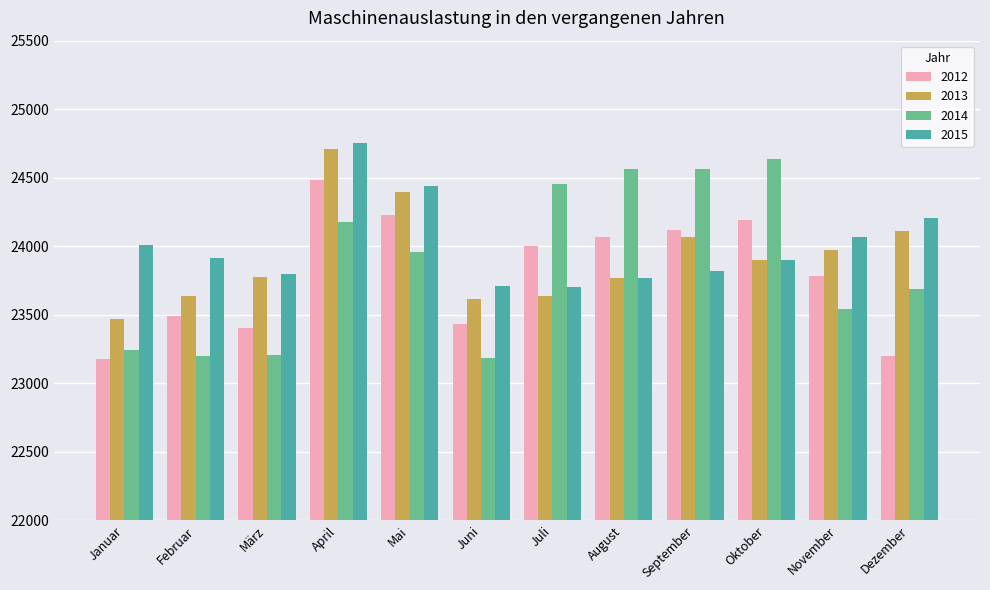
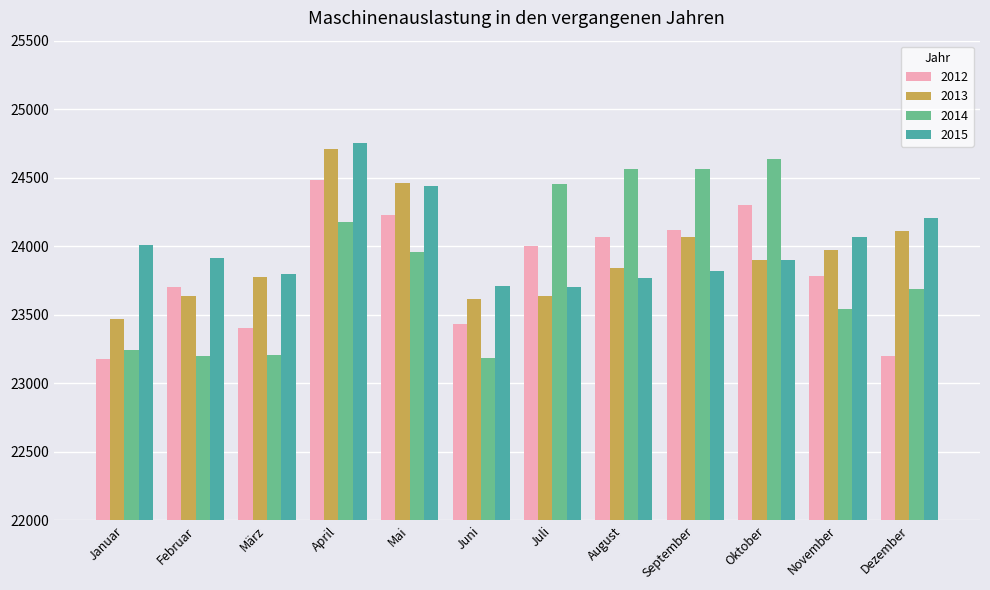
2012, Februar: 23490 -> 23700
2013, Mai: 24400 -> 24460
2013, August: 23770 -> 23840
2012, Oktober: 24190 -> 24300
